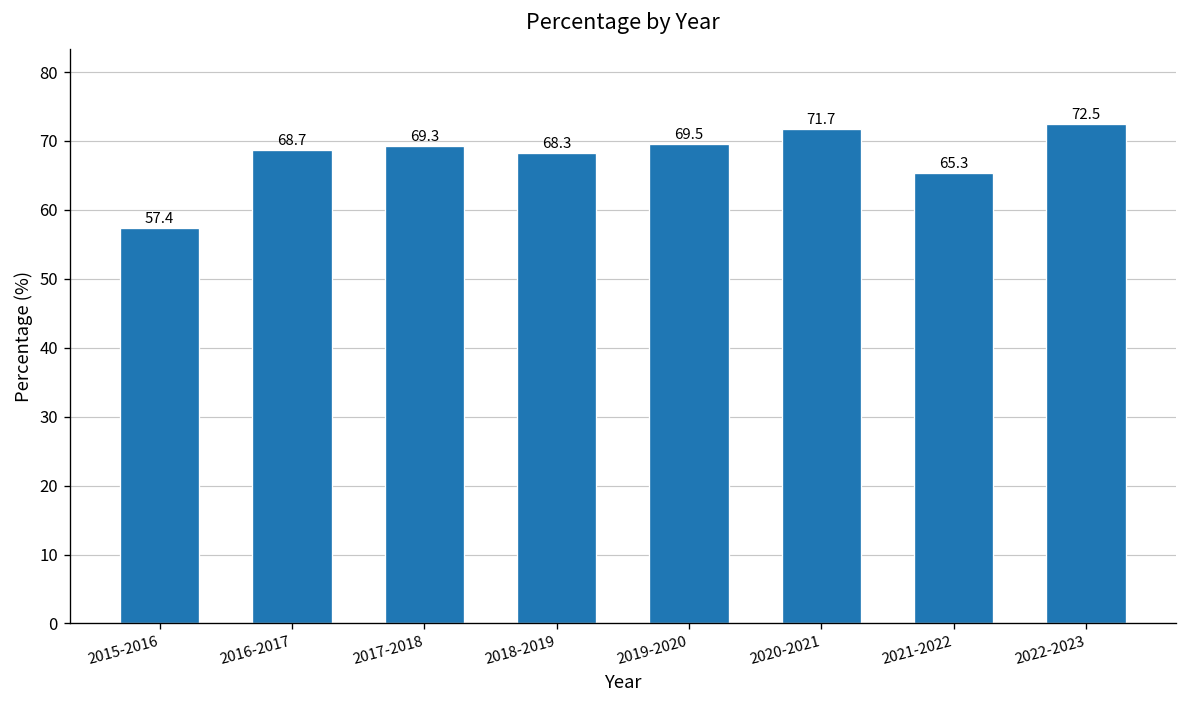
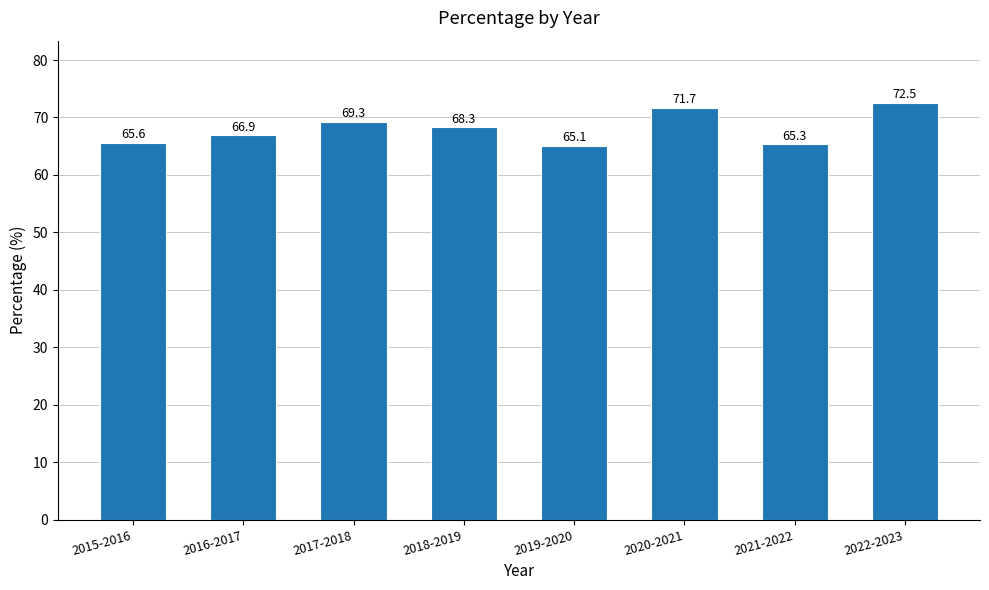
2015-2016: 57.4 -> 65.6
2016-2017: 68.7 -> 66.9
2019-2020: 69.5 -> 65.1
